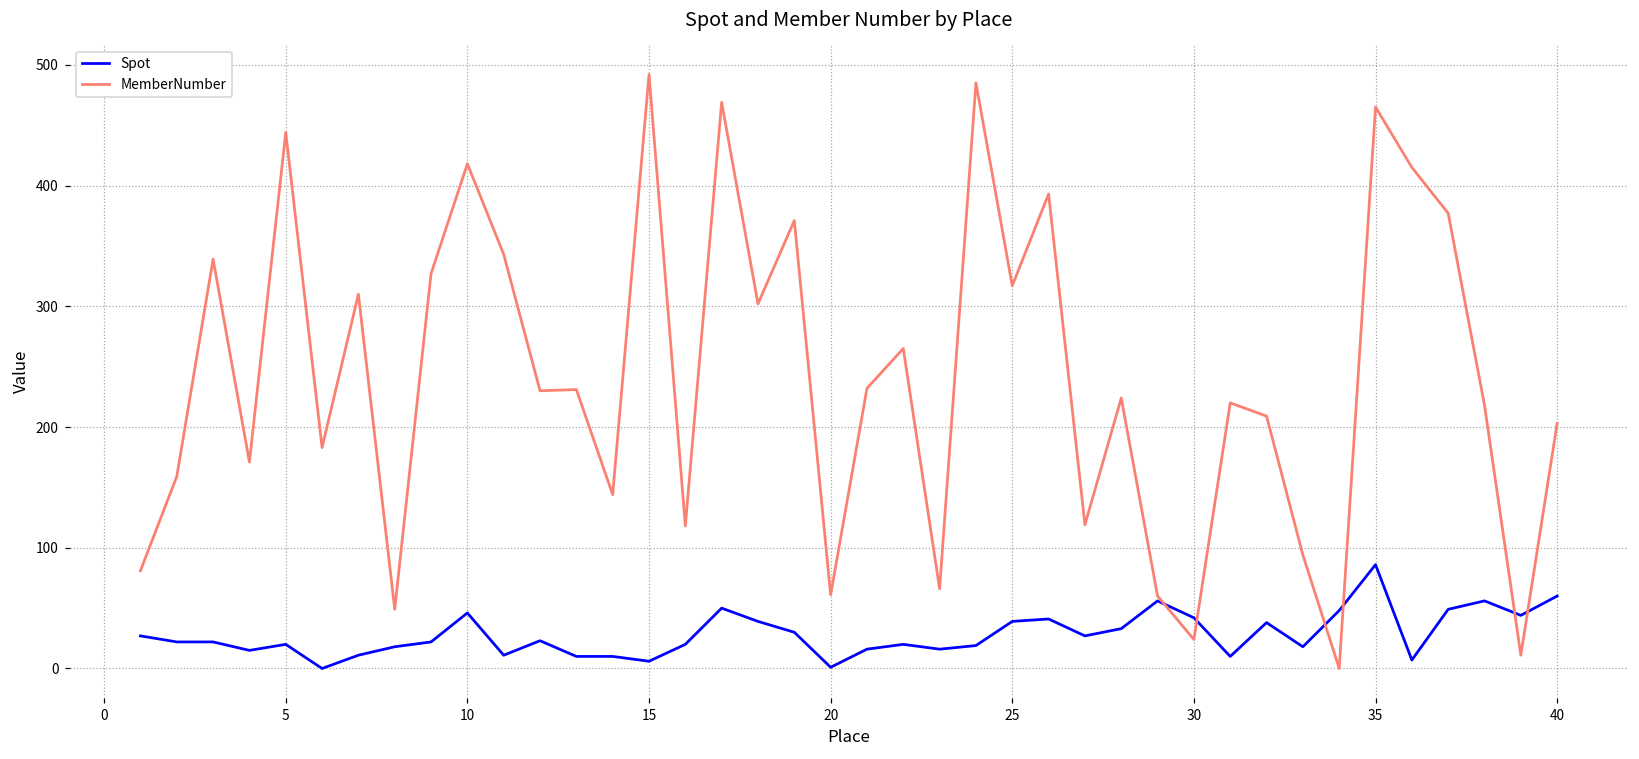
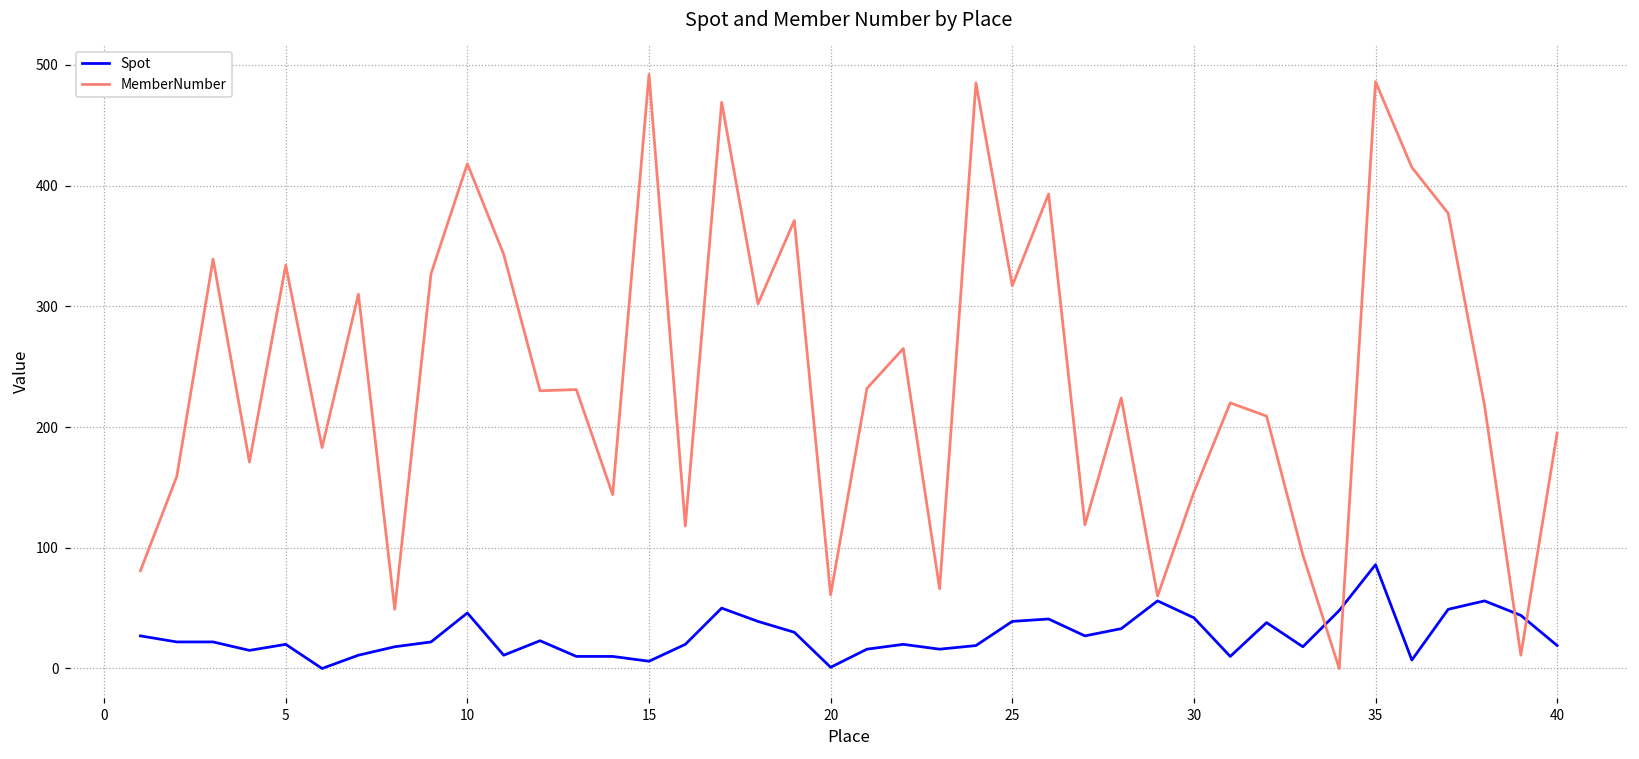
MemberNumber, 5: 444 -> 334
MemberNumber, 30: 24 -> 146
MemberNumber, 35: 465 -> 486
Spot, 40: 60 -> 19
MemberNumber, 40: 203 -> 195
